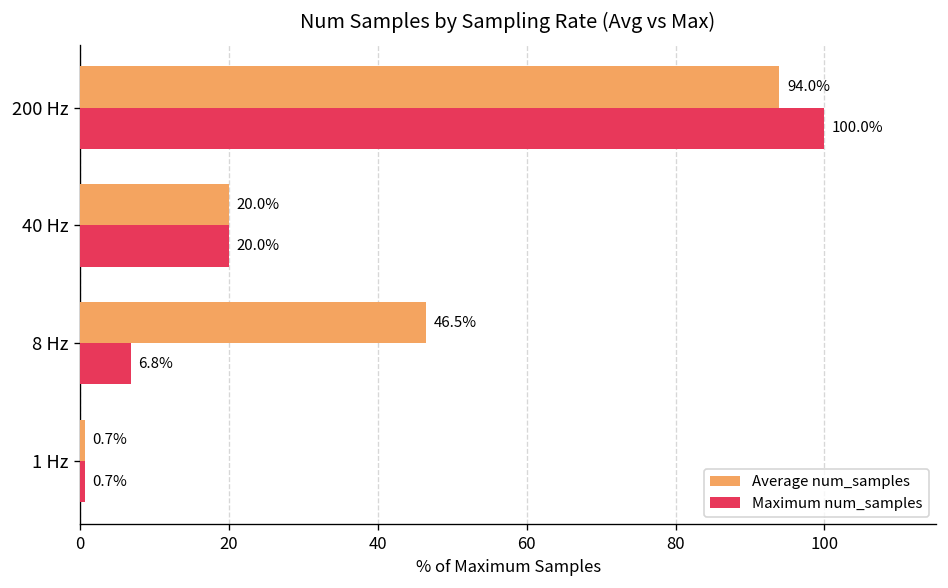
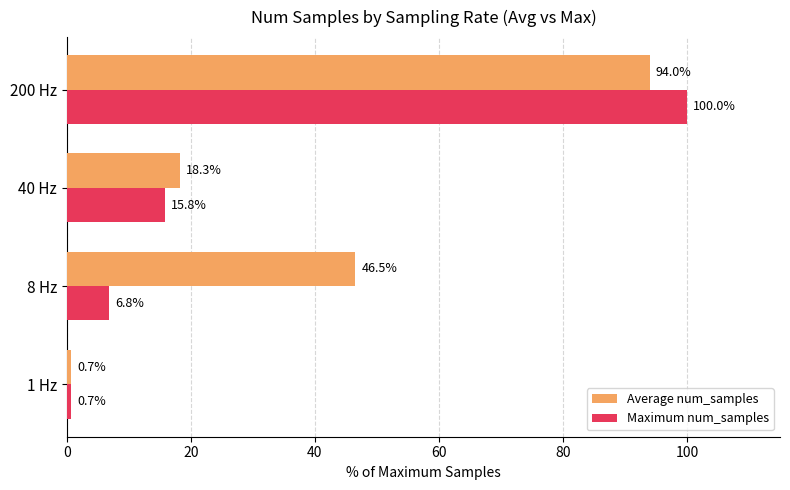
Average num_samples, 40 Hz: 20.0% -> 18.3%
Maximum num_samples, 40 Hz: 20.0% -> 15.8%
